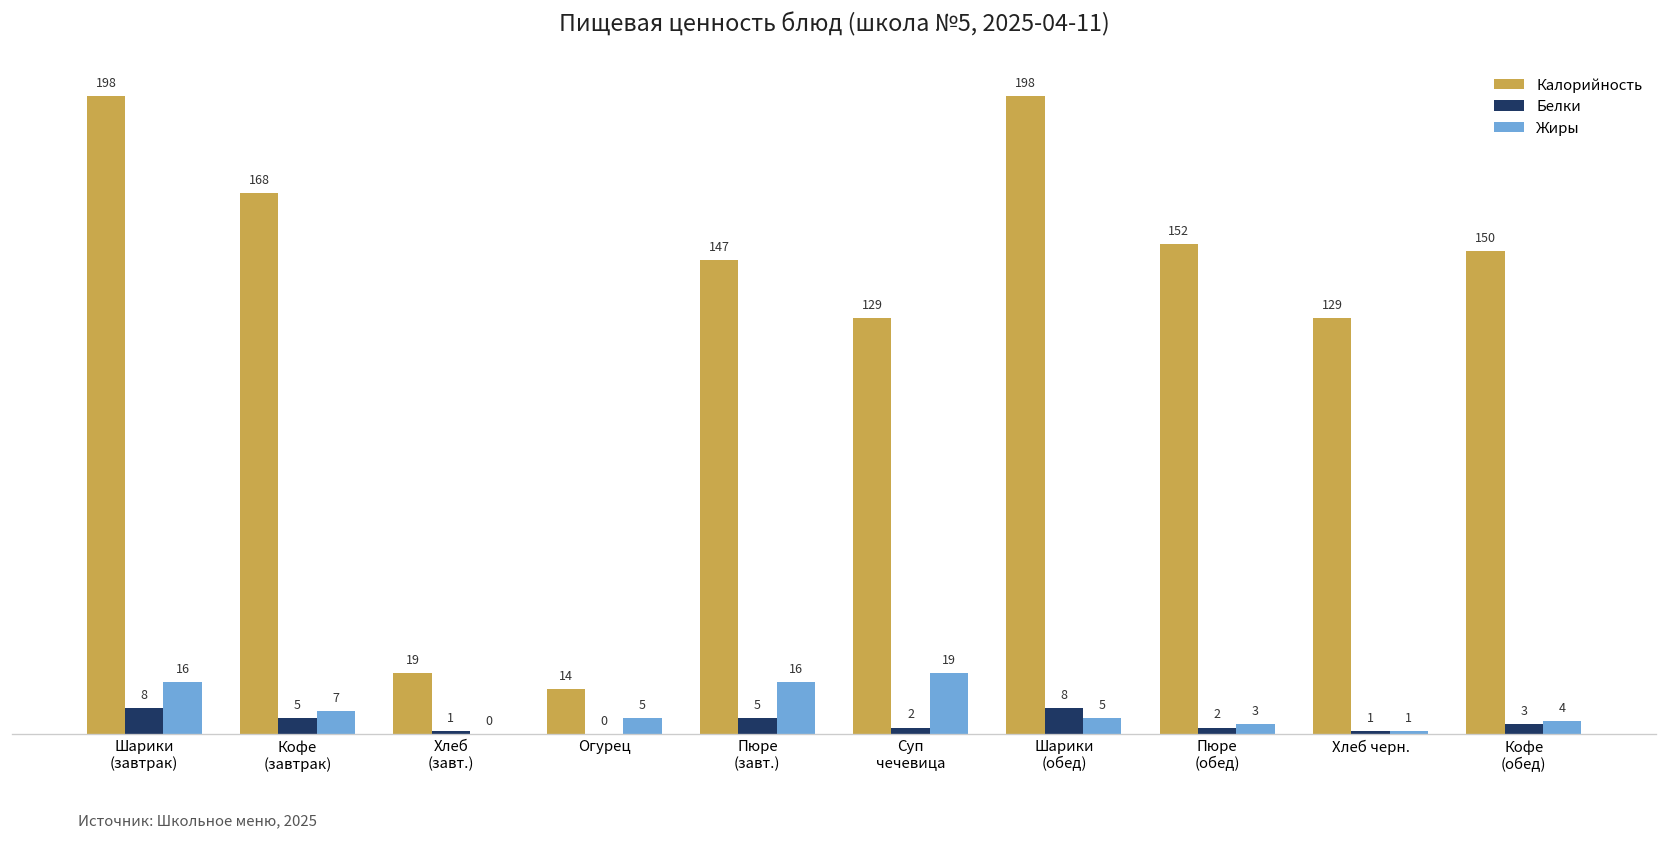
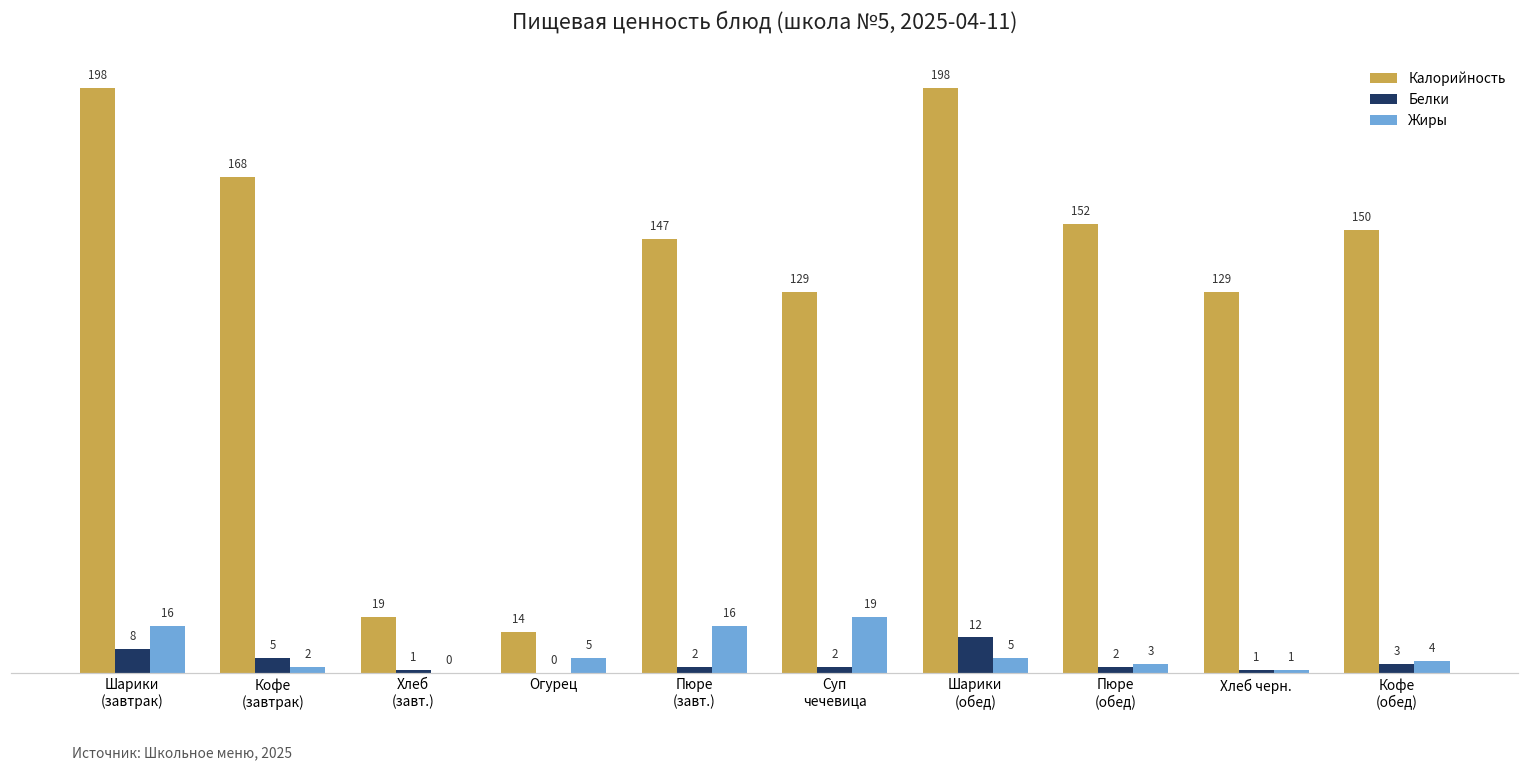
Жиры, Кофе (завтрак): 7 -> 2
Белки, Пюре (завт.): 5 -> 2
Белки, Шарики (обед): 8 -> 12
